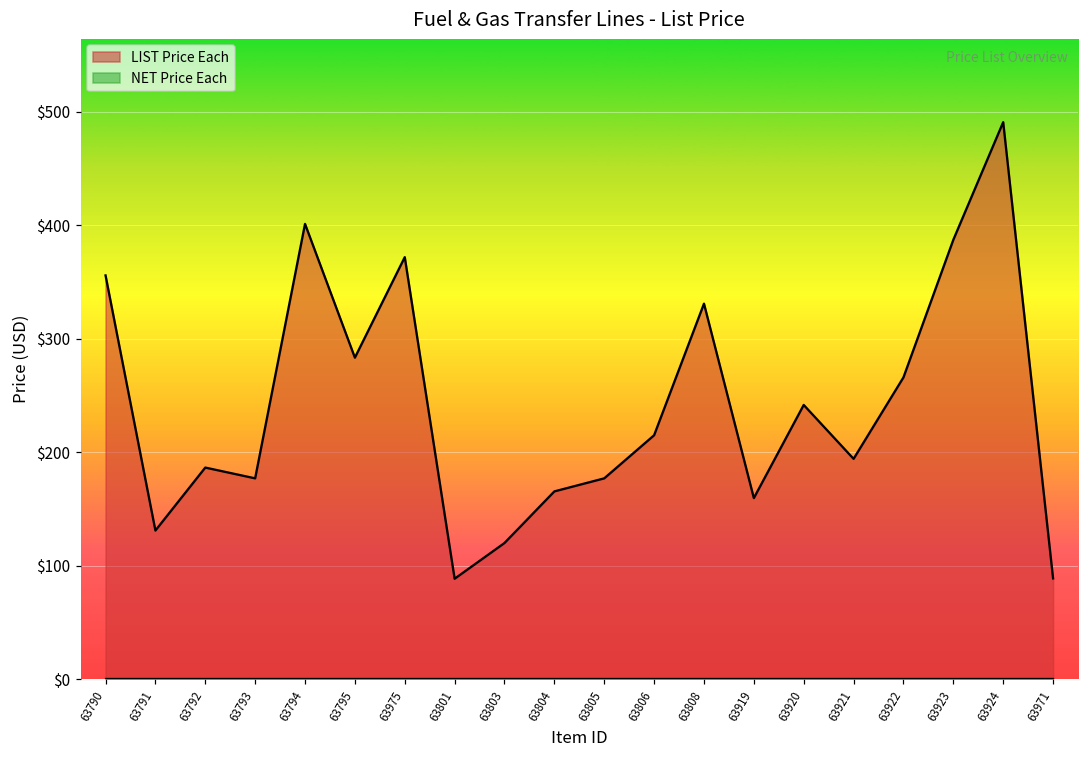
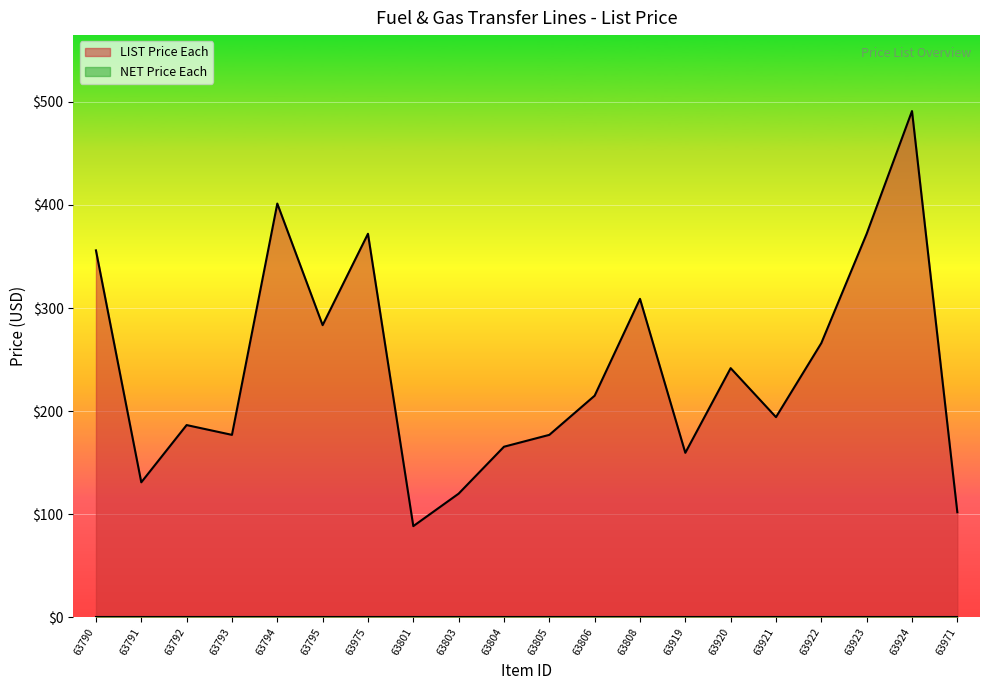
LIST Price Each, 63808: $331 -> $309
LIST Price Each, 63923: $387 -> $372
LIST Price Each, 63971: $89 -> $102
